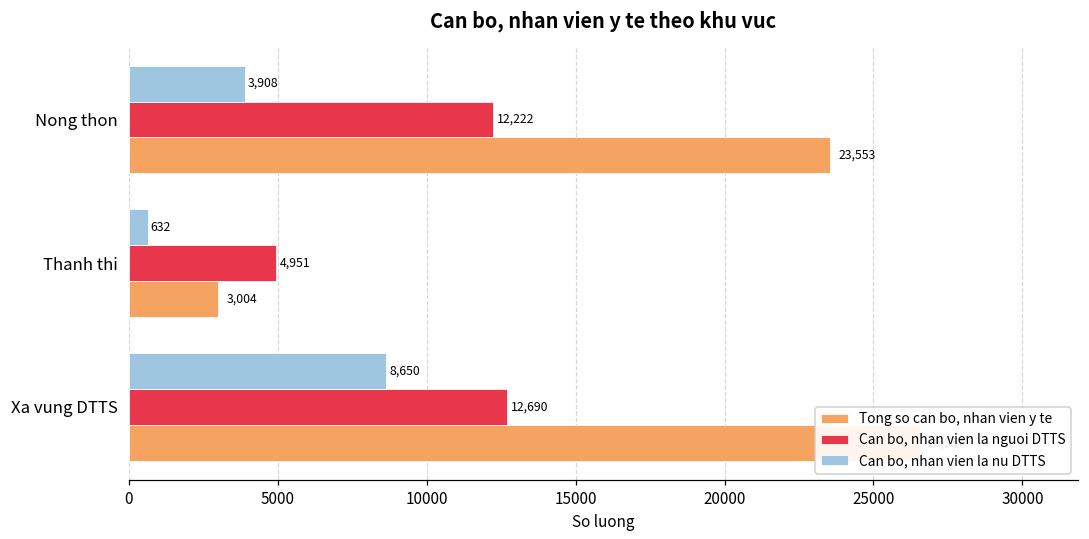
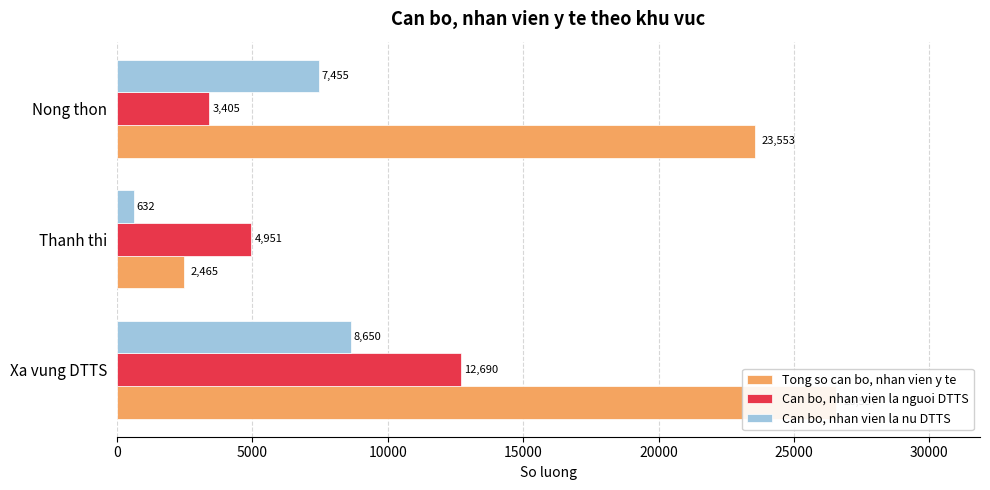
Can bo, nhan vien la nu DTTS, Nong thon: 3,908 -> 7,455
Can bo, nhan vien la nguoi DTTS, Nong thon: 12,222 -> 3,405
Tong so can bo, nhan vien y te, Thanh thi: 3,004 -> 2,465
